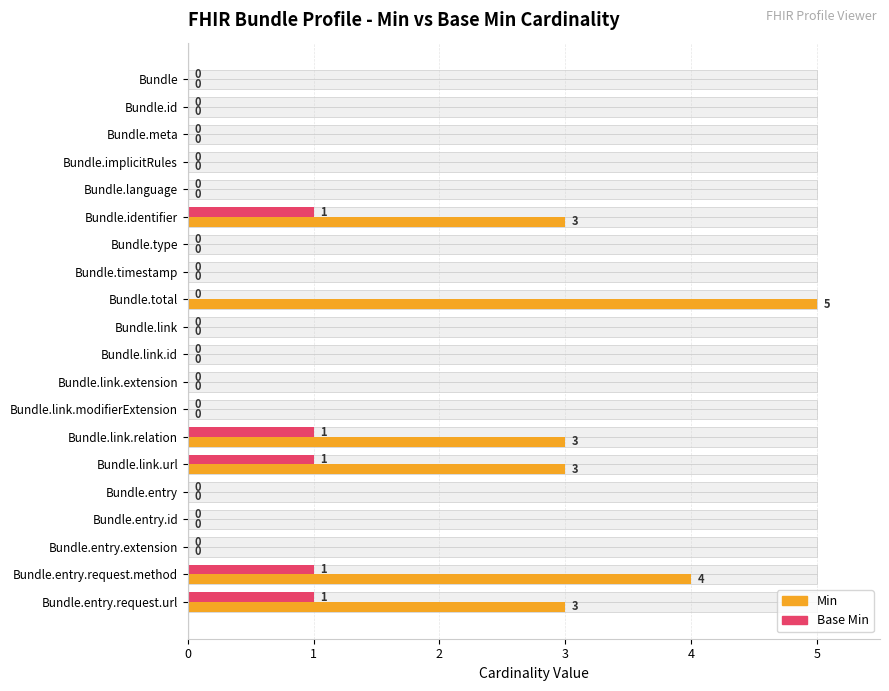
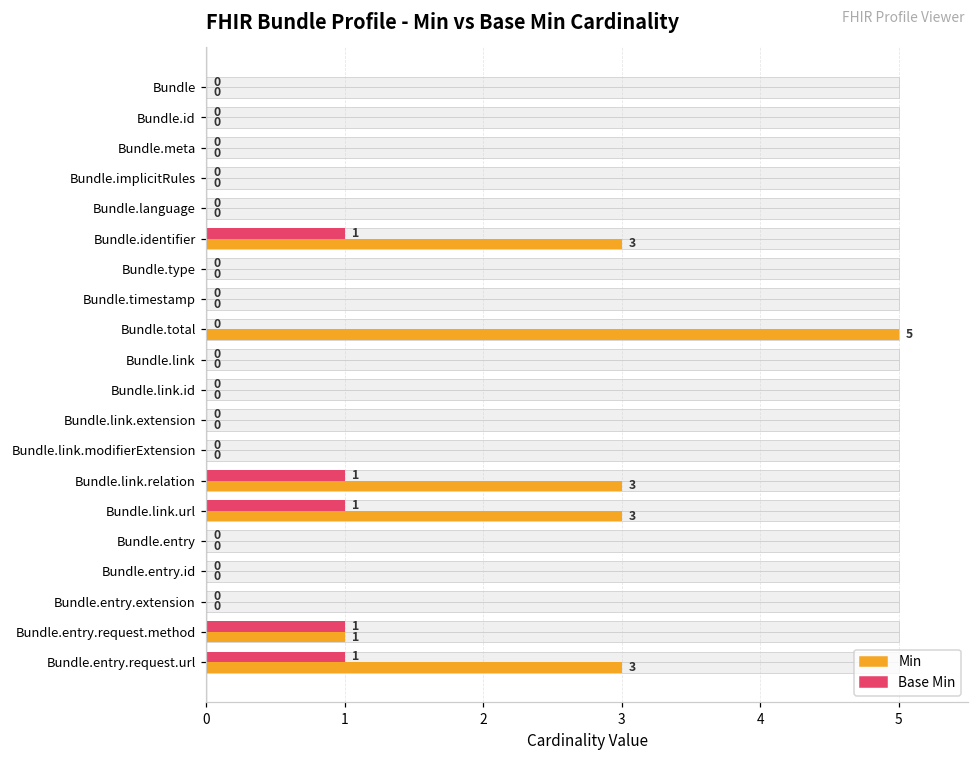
Min, Bundle.entry.request.method: 4 -> 1
